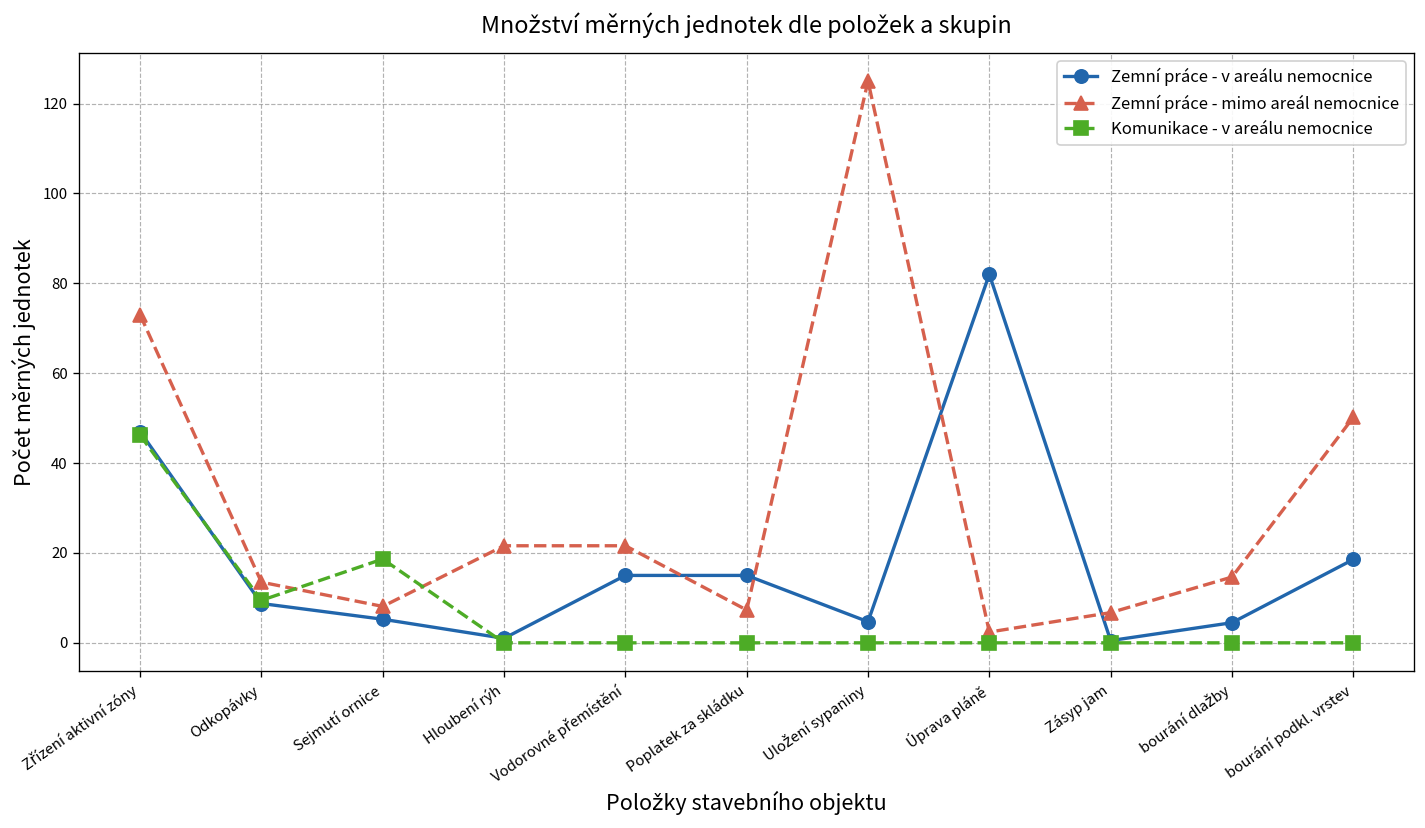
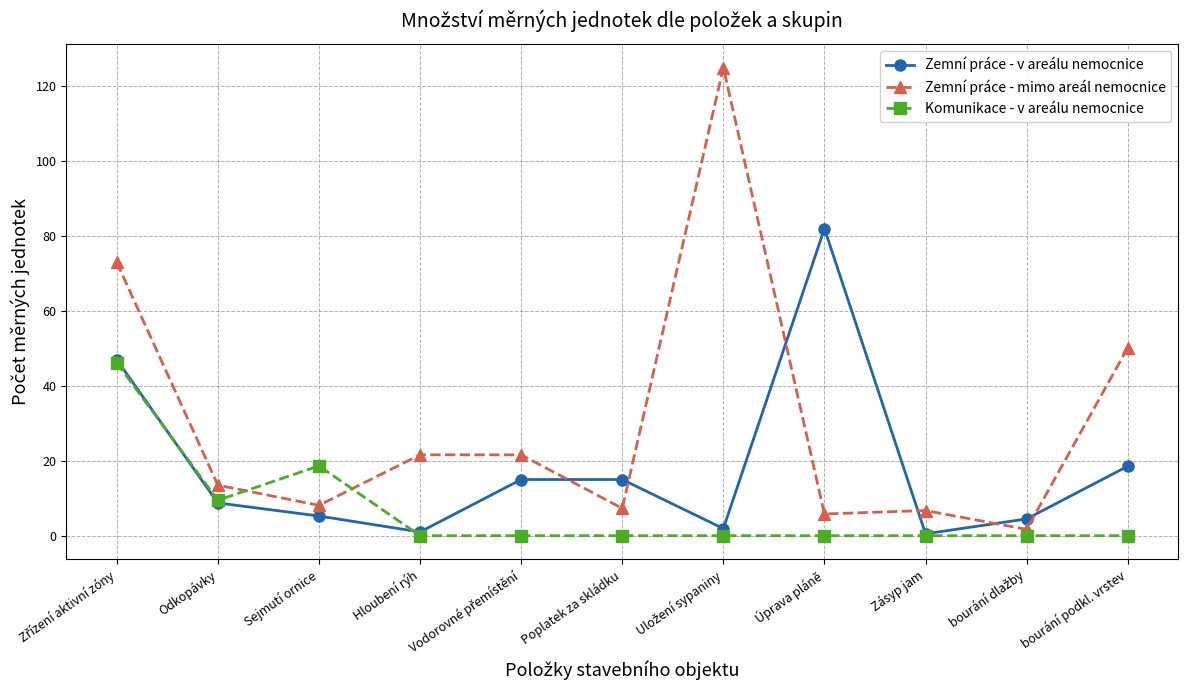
Zemní práce - v areálu nemocnice, Uložení sypaniny: 5 -> 2
Zemní práce - mimo areál nemocnice, Úprava pláně: 2 -> 6
Zemní práce - mimo areál nemocnice, bourání dlažby: 15 -> 2
